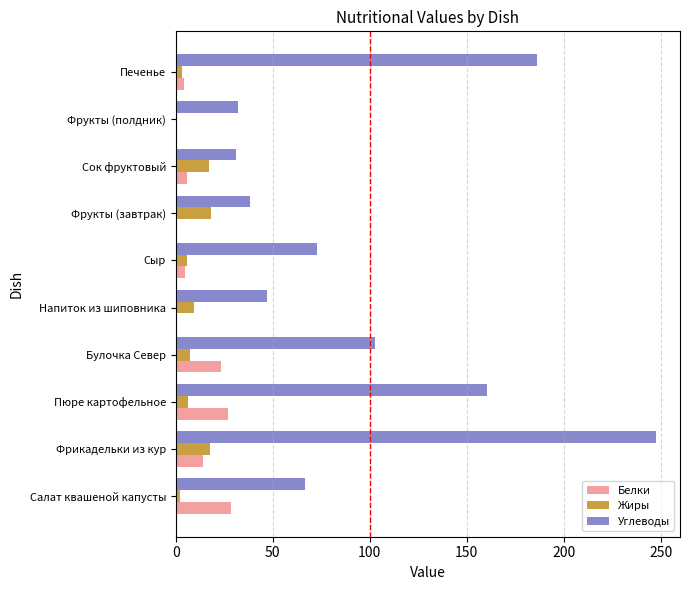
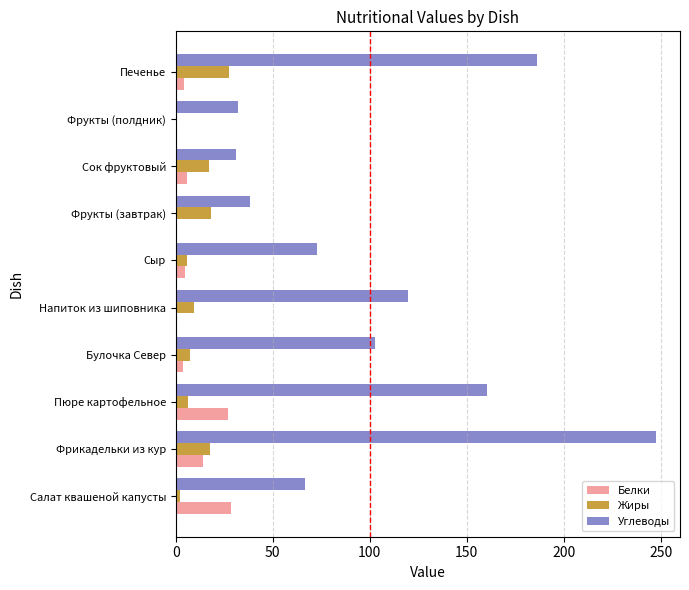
Жиры, Печенье: 3 -> 28
Углеводы, Напиток из шиповника: 47 -> 120
Белки, Булочка Север: 23 -> 4
